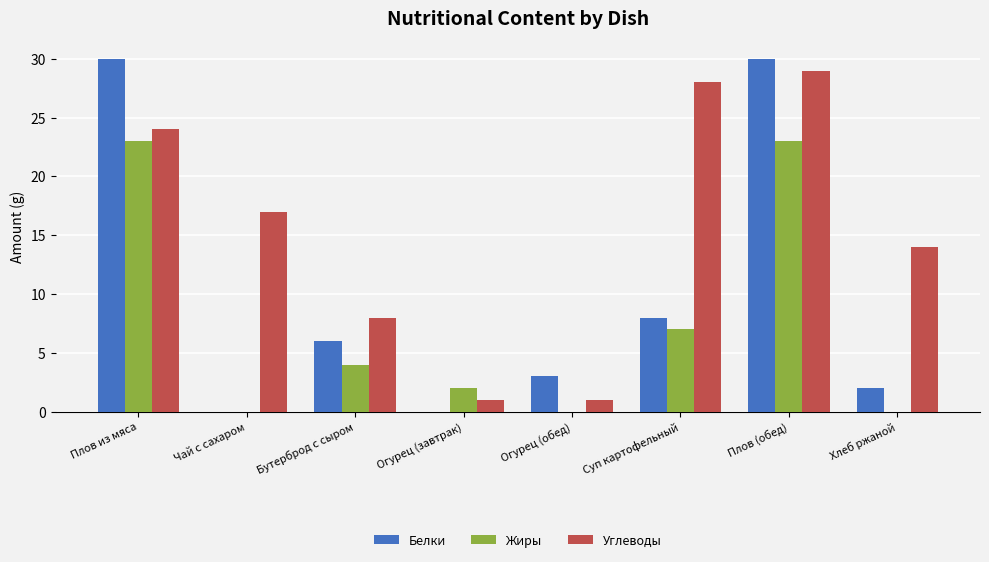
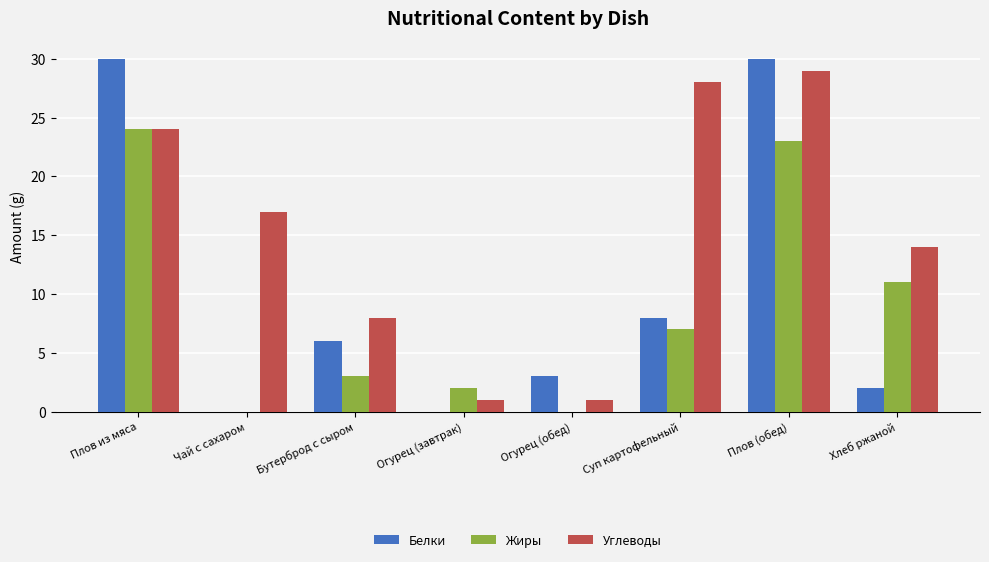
Жиры, Плов из мяса: 23 -> 24
Жиры, Бутерброд с сыром: 4 -> 3
Жиры, Хлеб ржаной: 0 -> 11
